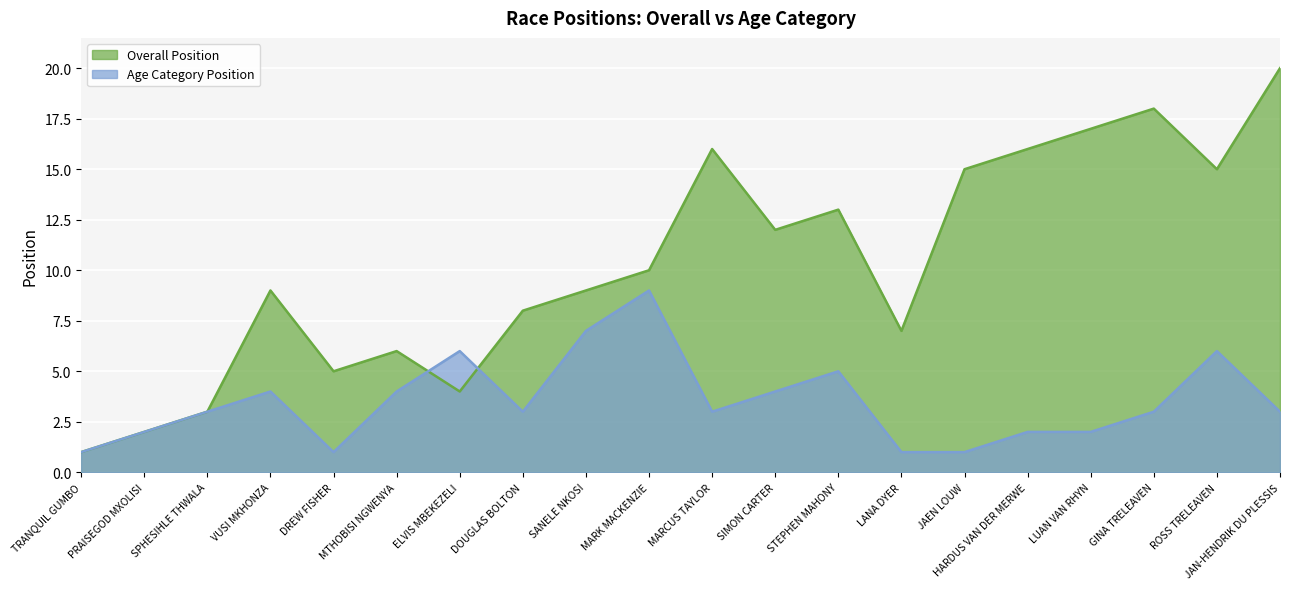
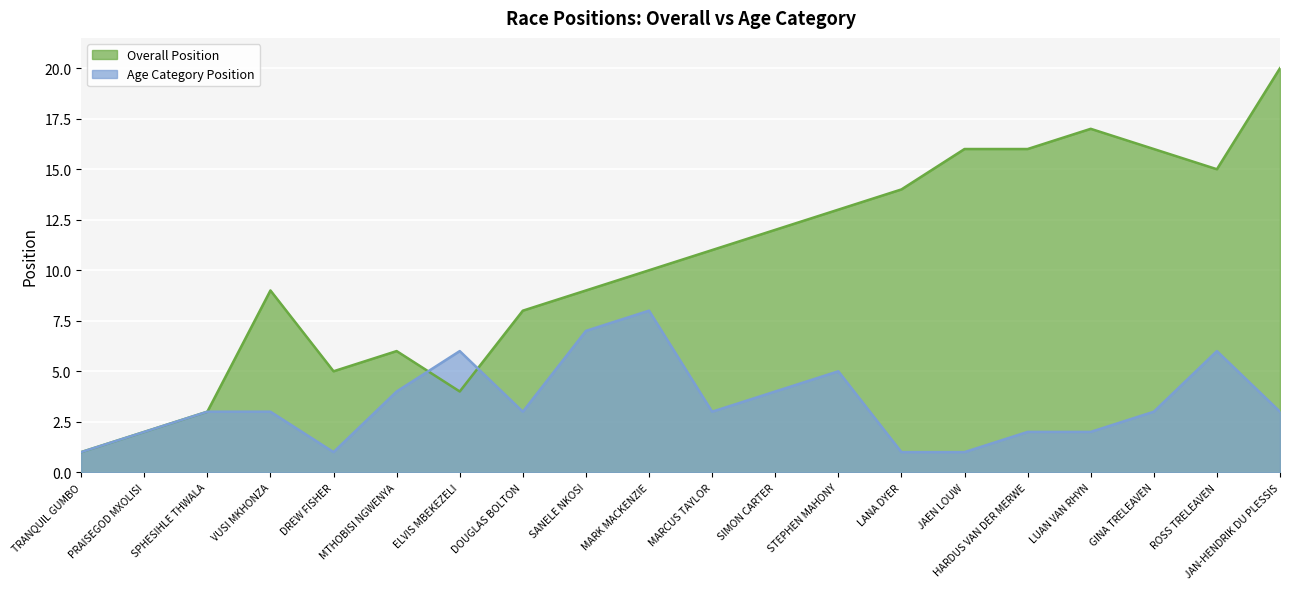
Age Category Position, VUSI MKHONZA: 4 -> 3
Age Category Position, MARK MACKENZIE: 9 -> 8
Overall Position, MARCUS TAYLOR: 16 -> 11
Overall Position, LANA DYER: 7 -> 14
Overall Position, JAEN LOUW: 15 -> 16
Overall Position, GINA TRELEAVEN: 18 -> 16
